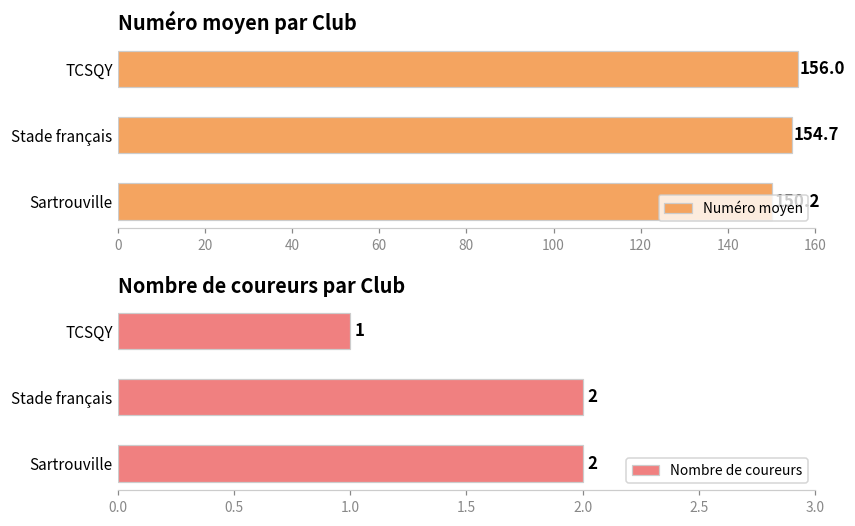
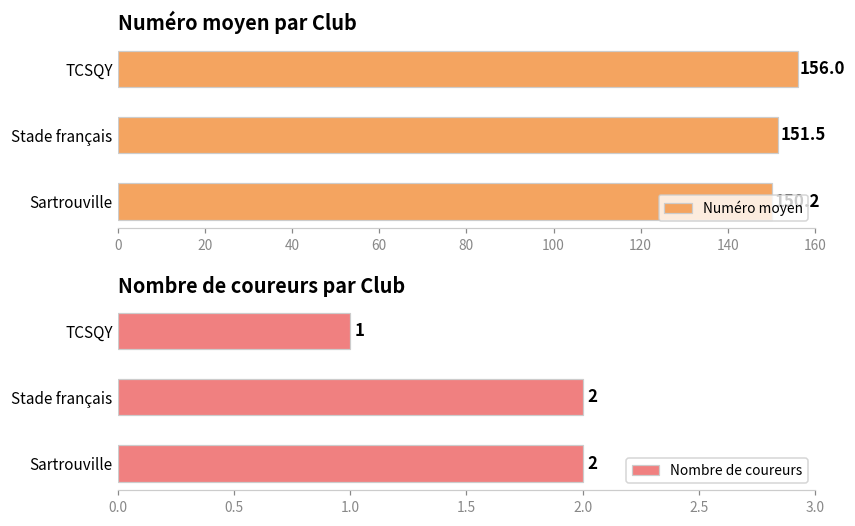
Numéro moyen par Club, Stade français: 154.7 -> 151.5
